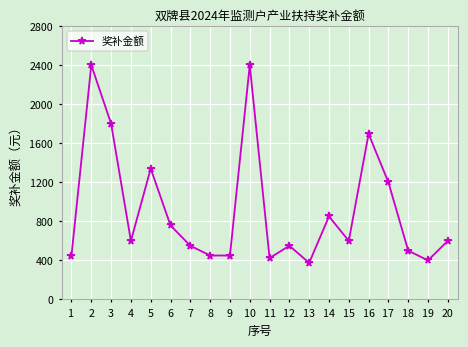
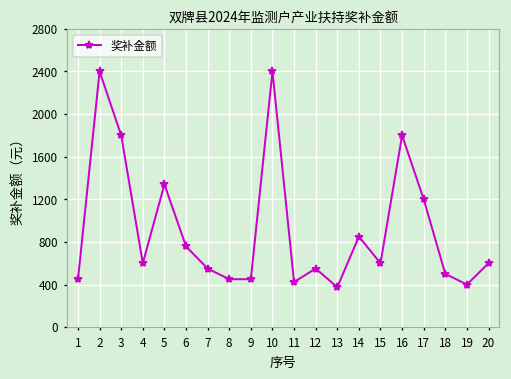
16: 1700 -> 1800
